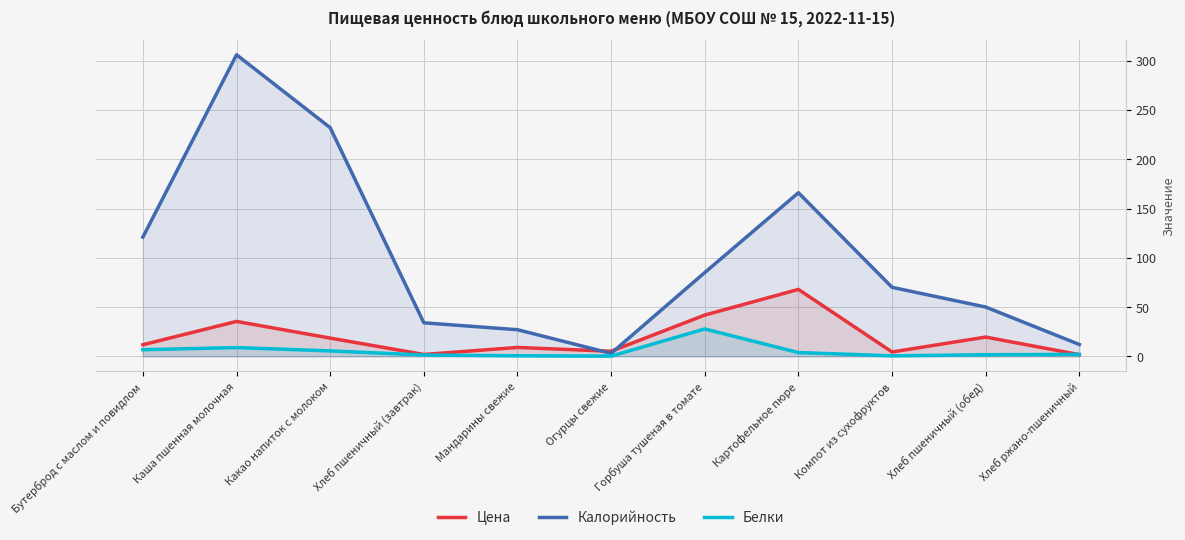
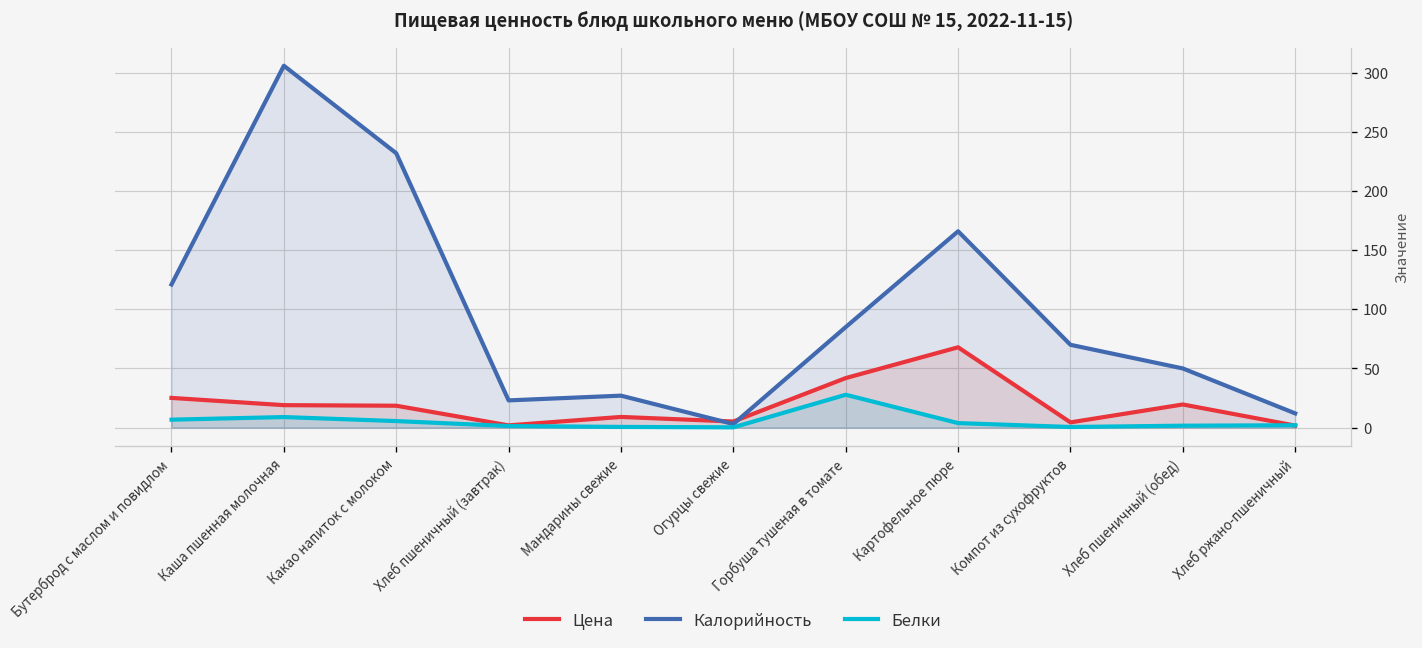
Цена, Бутерброд с маслом и повидлом: 10 -> 30
Цена, Каша пшенная молочная: 40 -> 20
Калорийность, Хлеб пшеничный (завтрак): 30 -> 20
